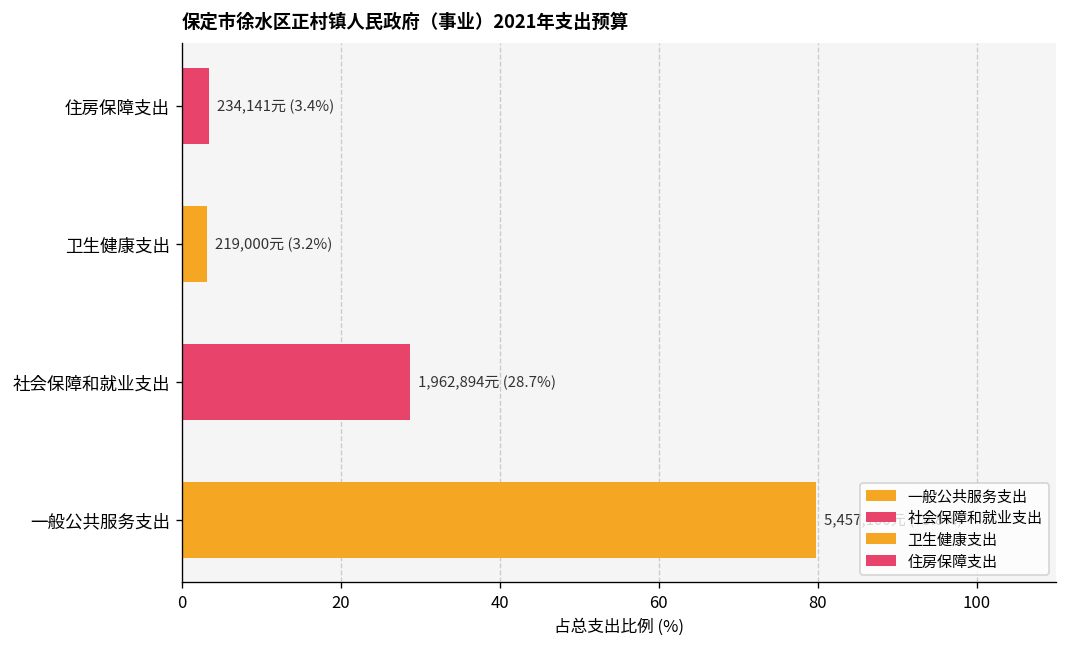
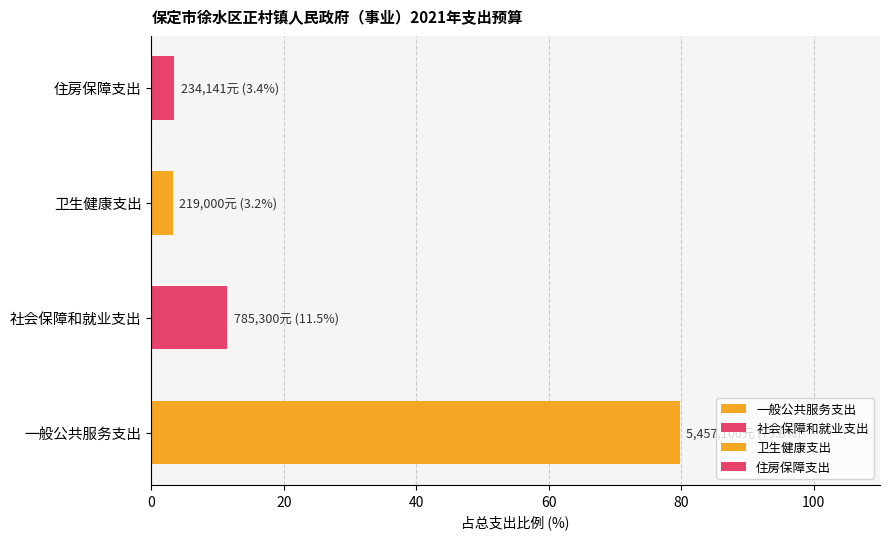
社会保障和就业支出: 1,962,894元 (28.7%) -> 785,300元 (11.5%)
